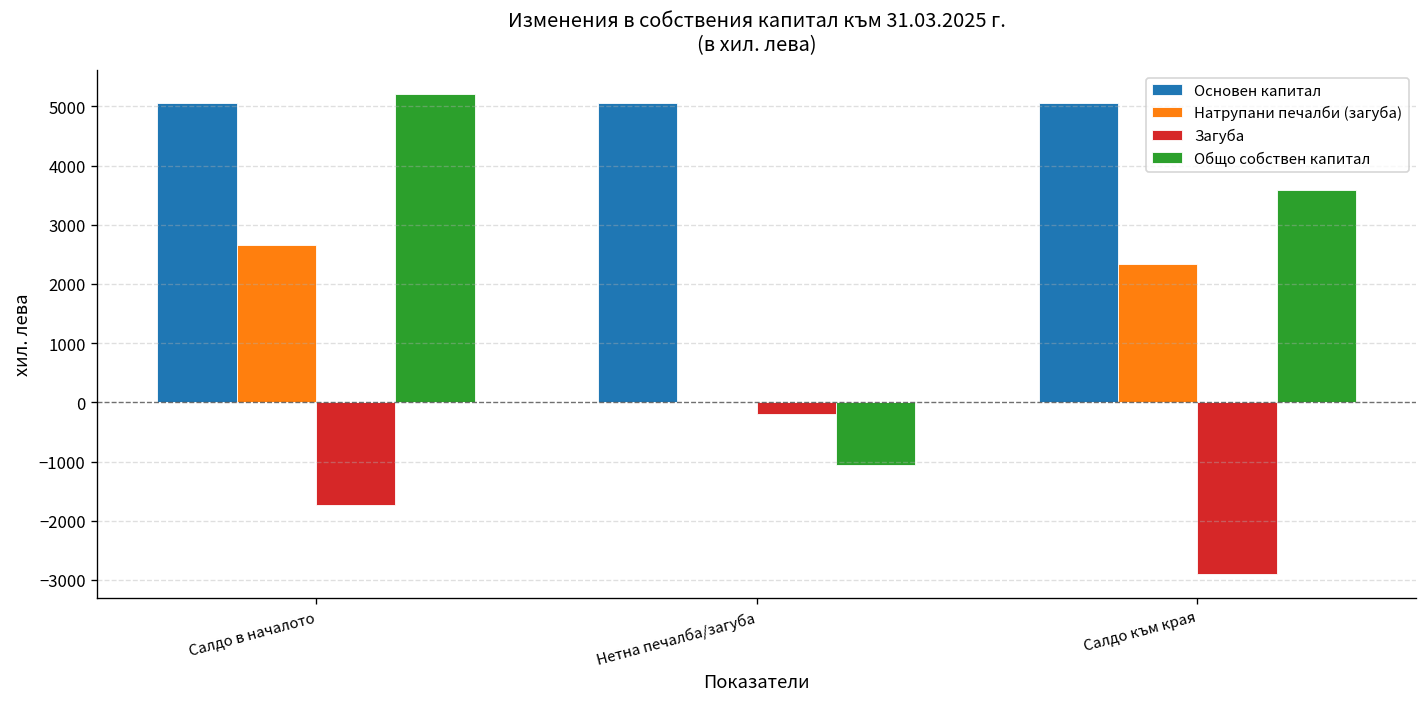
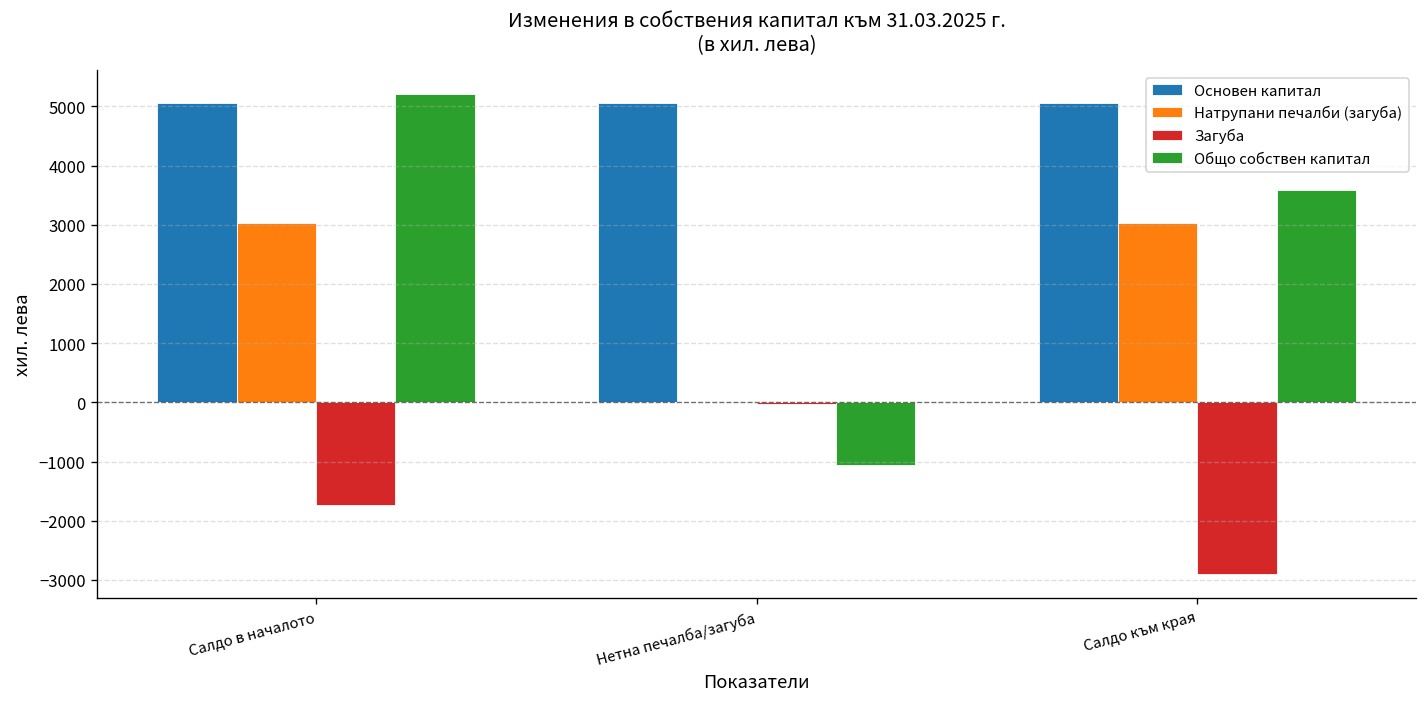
Натрупани печалби (загуба), Салдо в началото: 2700 -> 3000
Загуба, Нетна печалба/загуба: -200 -> 0
Натрупани печалби (загуба), Салдо към края: 2300 -> 3000
